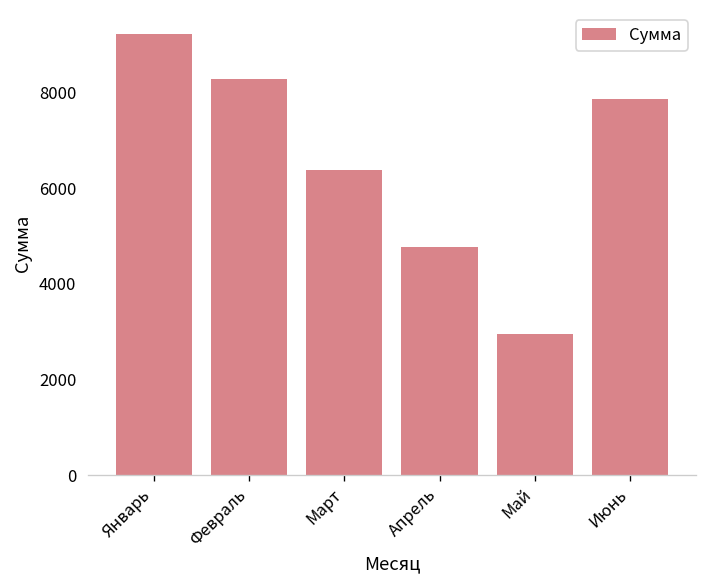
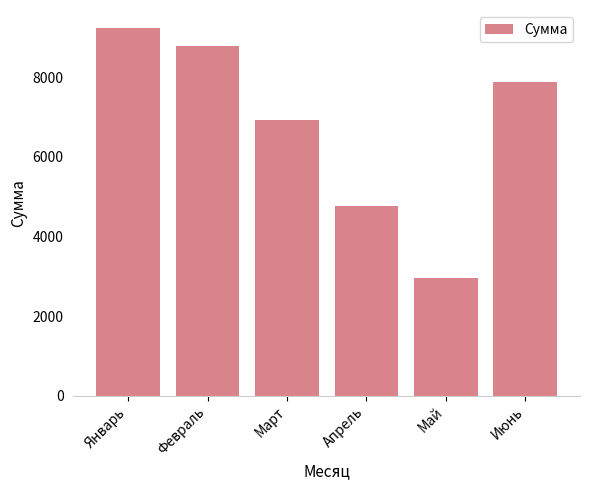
Февраль: 8300 -> 8800
Март: 6400 -> 6900
